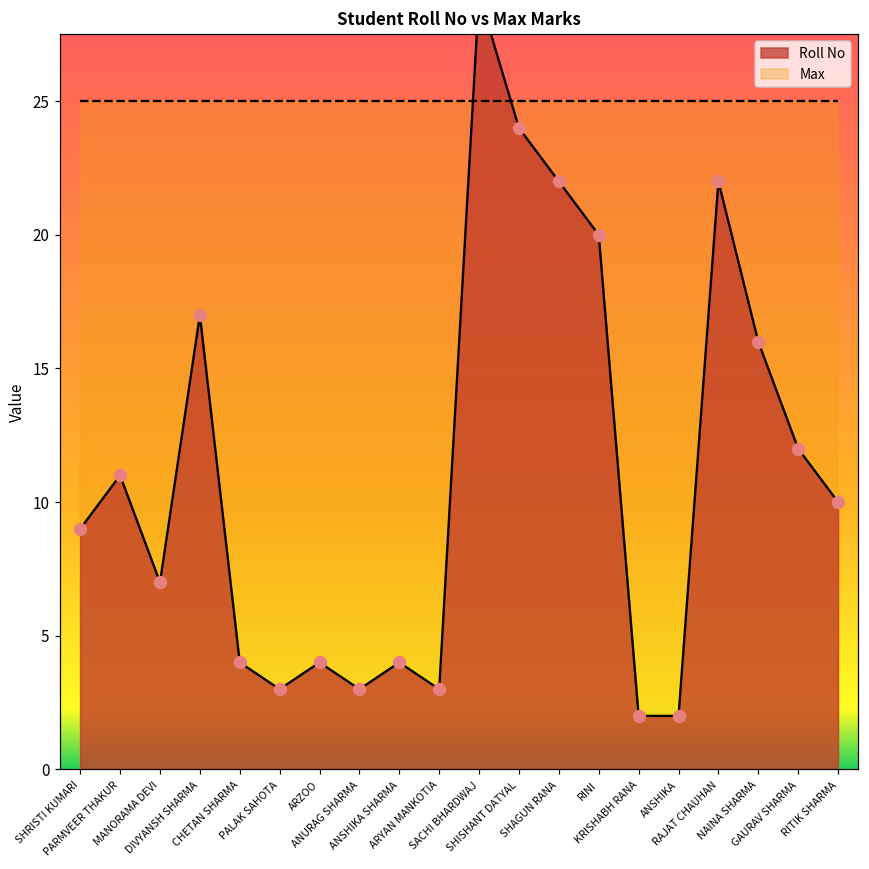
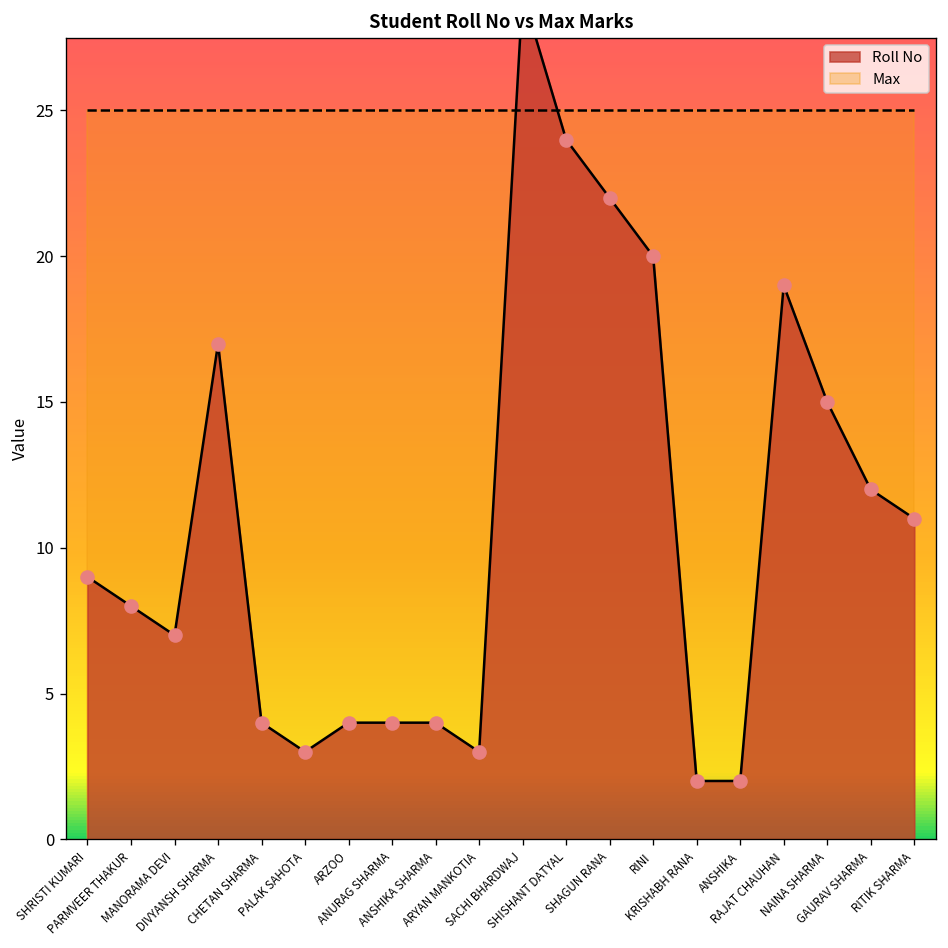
Roll No, PARMVEER THAKUR: 11 -> 8
Roll No, ANURAG SHARMA: 3 -> 4
Roll No, RAJAT CHAUHAN: 22 -> 19
Roll No, NAINA SHARMA: 16 -> 15
Roll No, RITIK SHARMA: 10 -> 11
